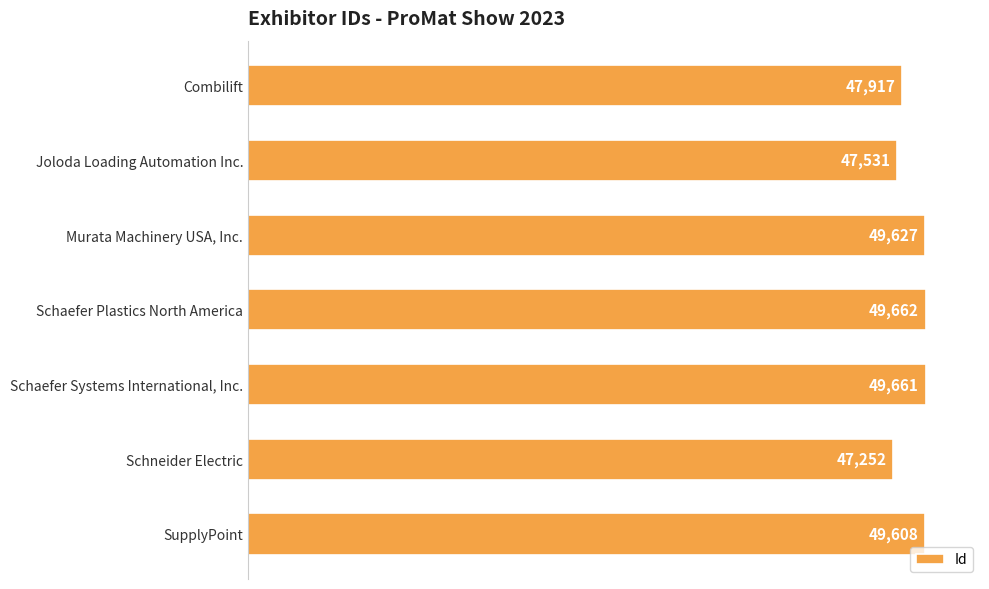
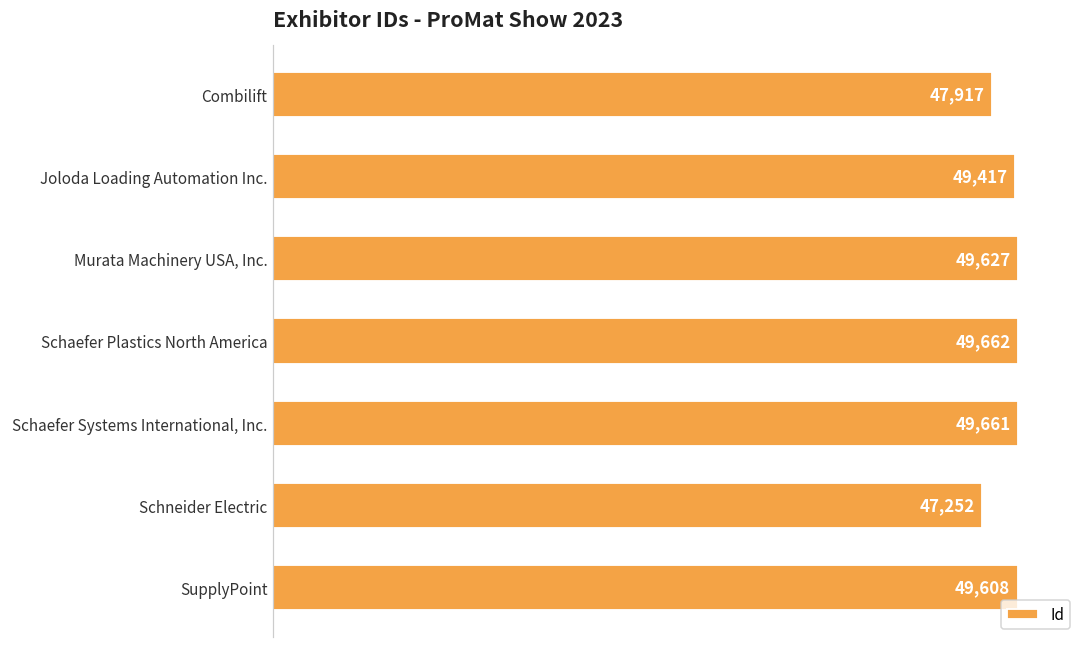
Joloda Loading Automation Inc.: 47,531 -> 49,417
